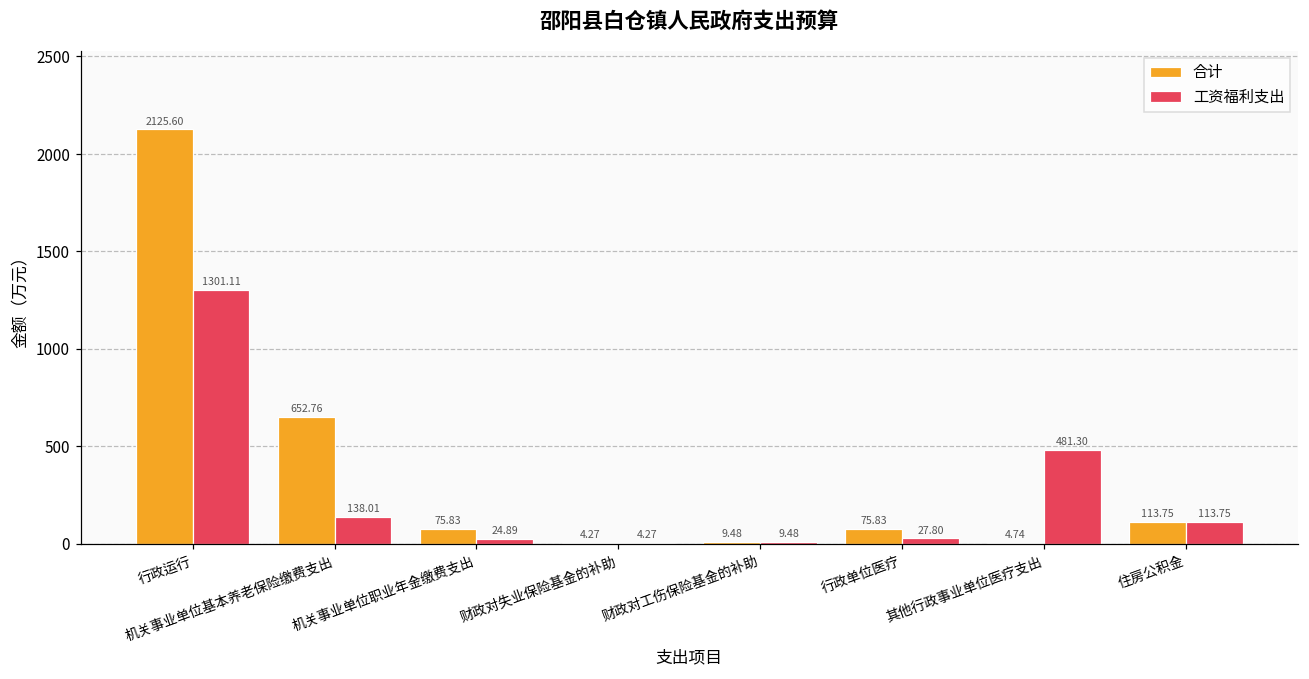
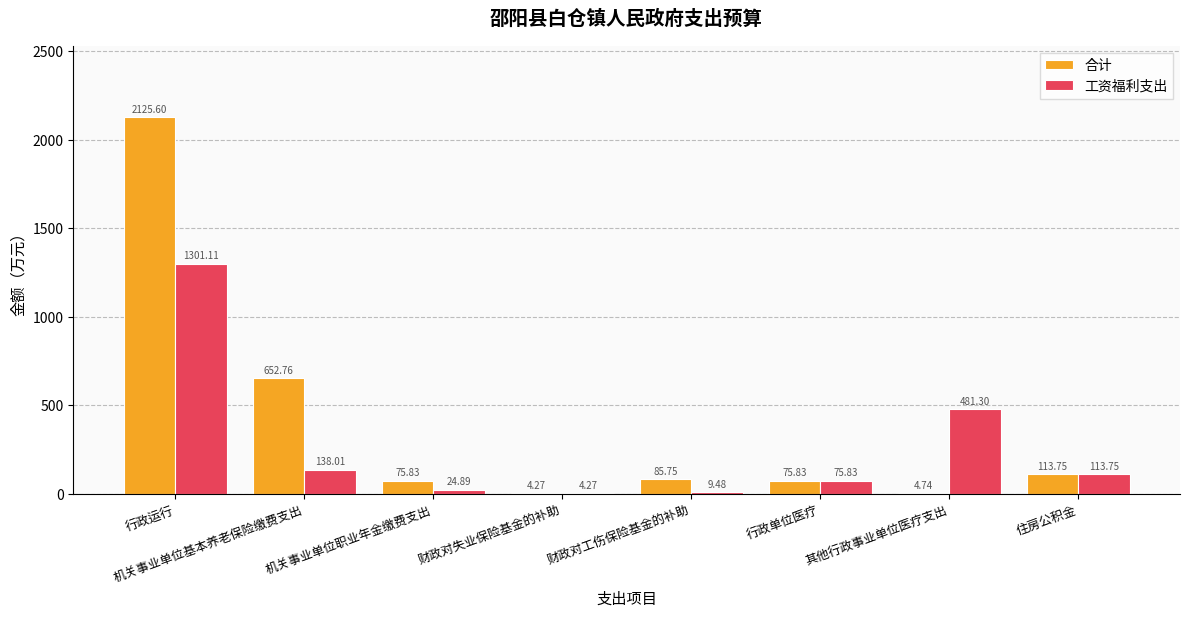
合计, 财政对工伤保险基金的补助: 9.48 -> 85.75
工资福利支出, 行政单位医疗: 27.80 -> 75.83
